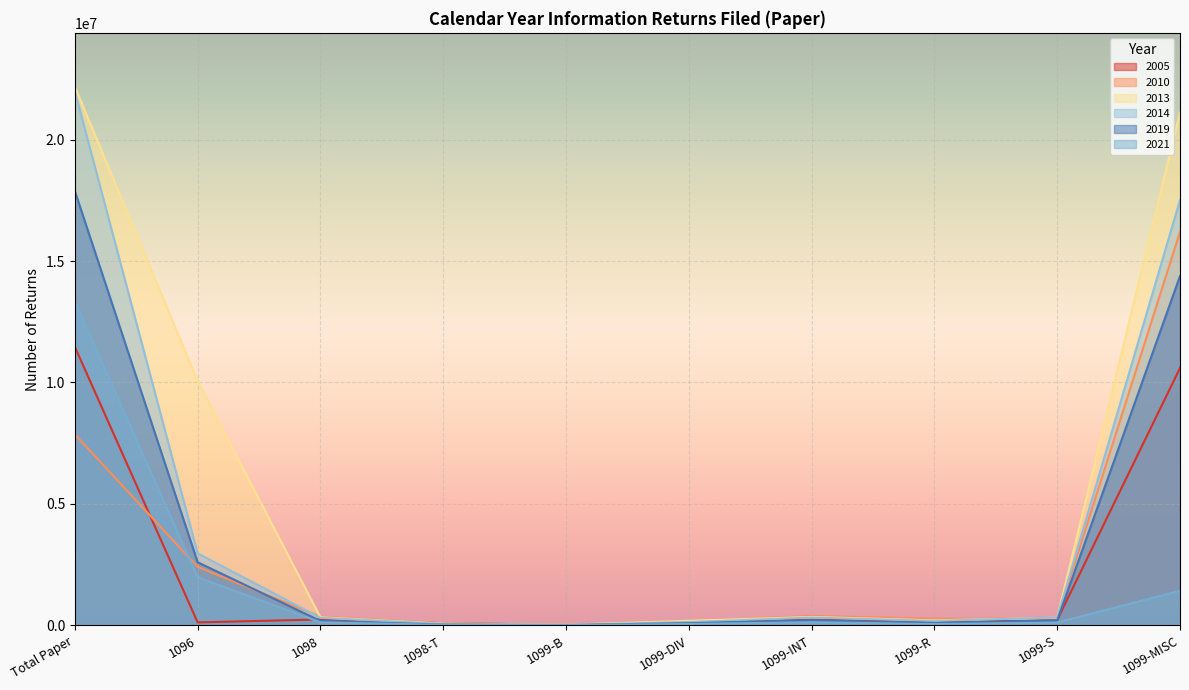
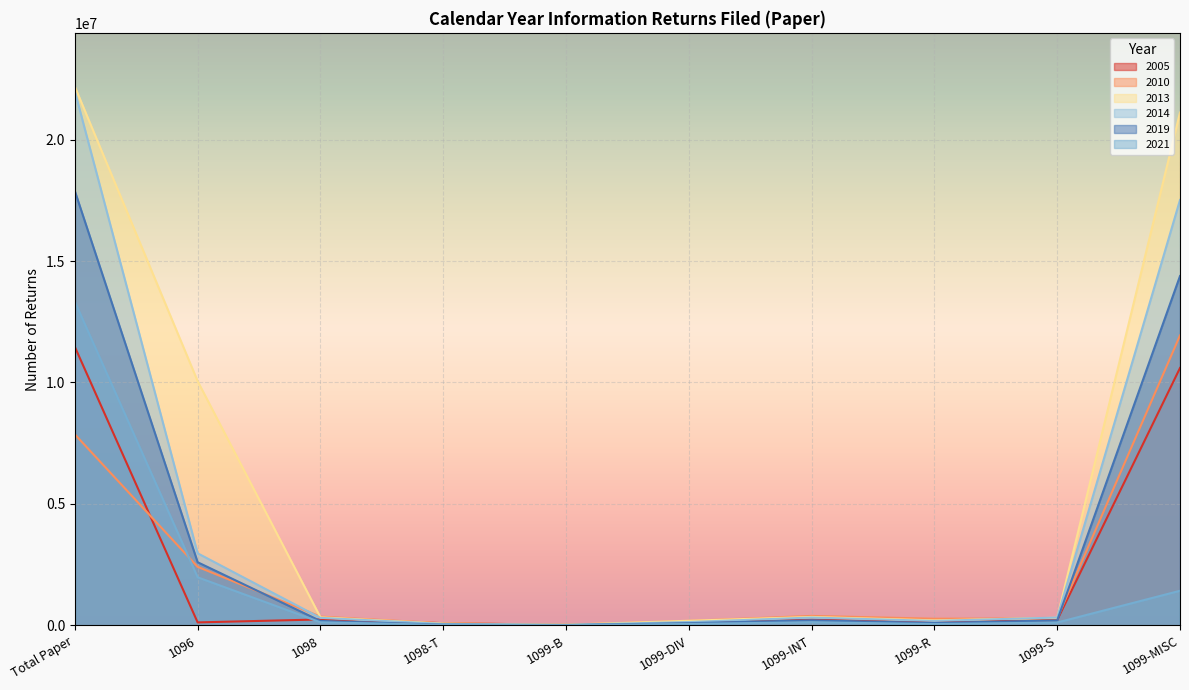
2010, 1099-MISC: 16200000 -> 11900000
